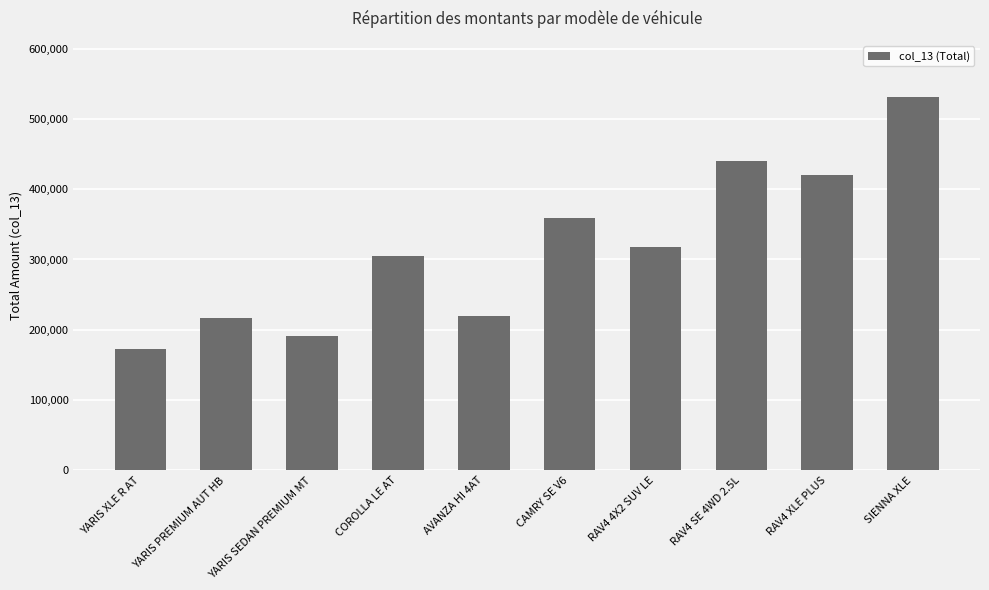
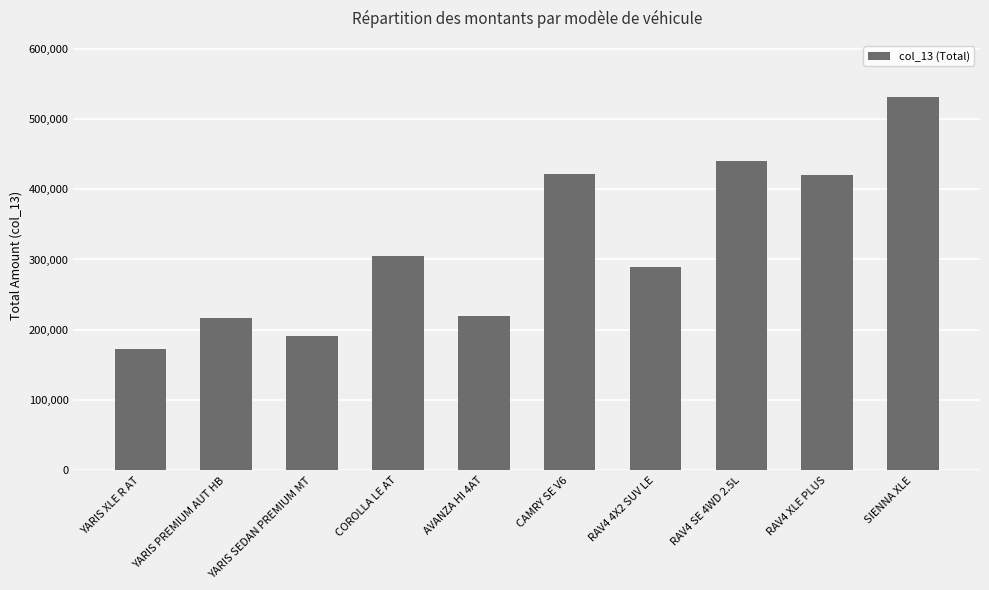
CAMRY SE V6: 360,000 -> 420,000
RAV4 4X2 SUV LE: 320,000 -> 290,000
